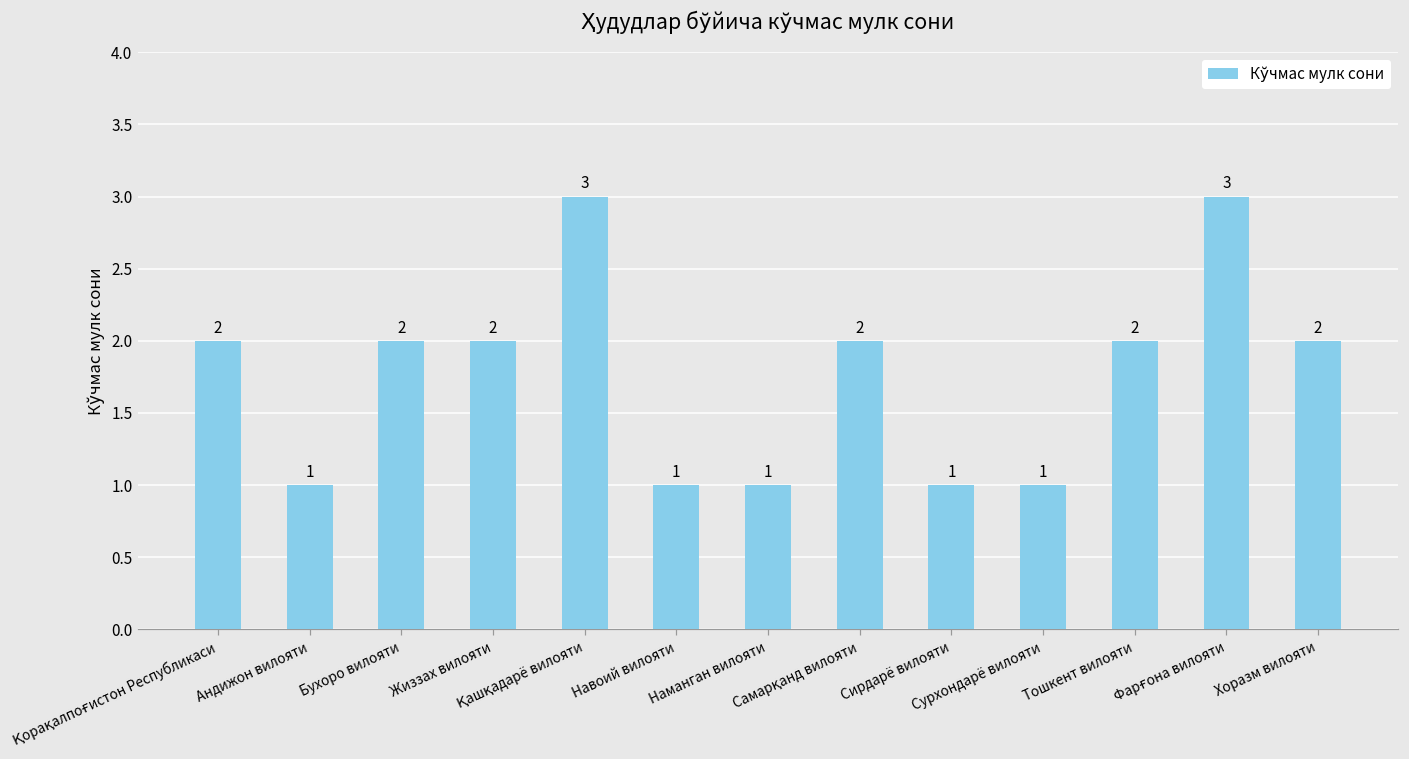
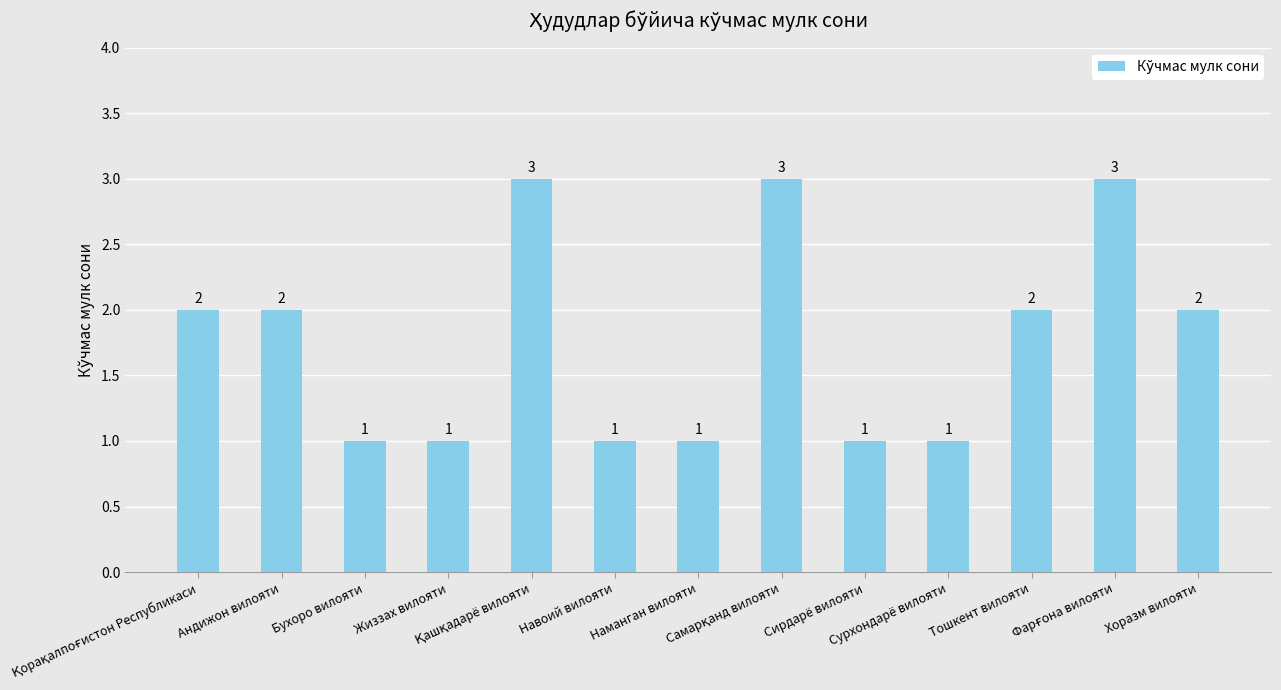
Андижон вилояти: 1 -> 2
Бухоро вилояти: 2 -> 1
Жиззах вилояти: 2 -> 1
Самарқанд вилояти: 2 -> 3
